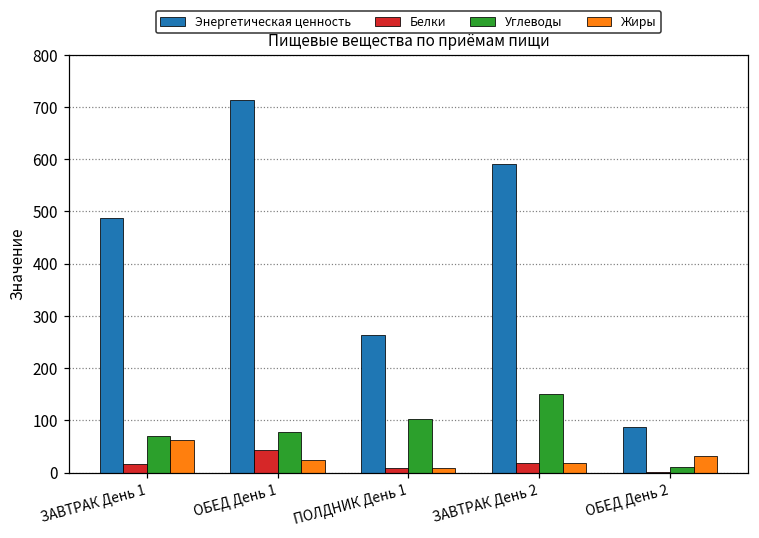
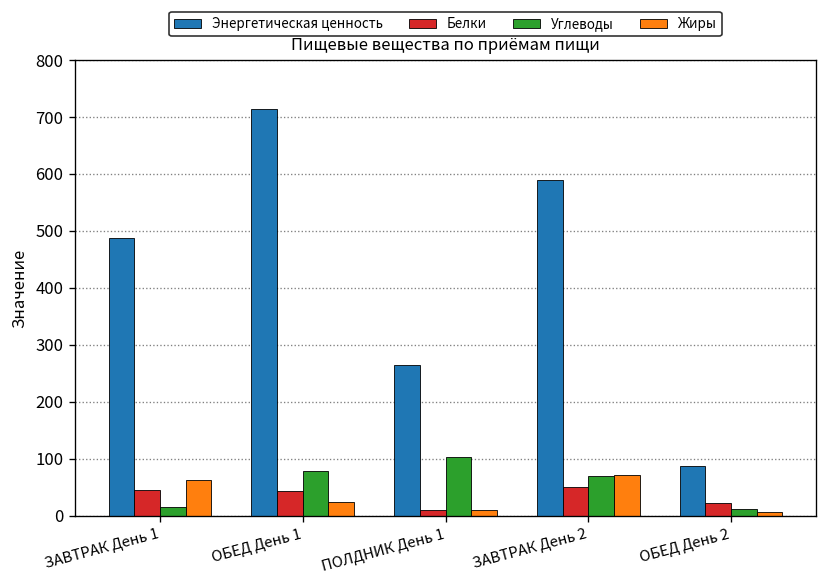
Белки, ЗАВТРАК День 1: 20 -> 40
Углеводы, ЗАВТРАК День 1: 70 -> 20
Белки, ЗАВТРАК День 2: 20 -> 50
Углеводы, ЗАВТРАК День 2: 150 -> 70
Жиры, ЗАВТРАК День 2: 20 -> 70
Белки, ОБЕД День 2: 0 -> 20
Жиры, ОБЕД День 2: 30 -> 10
